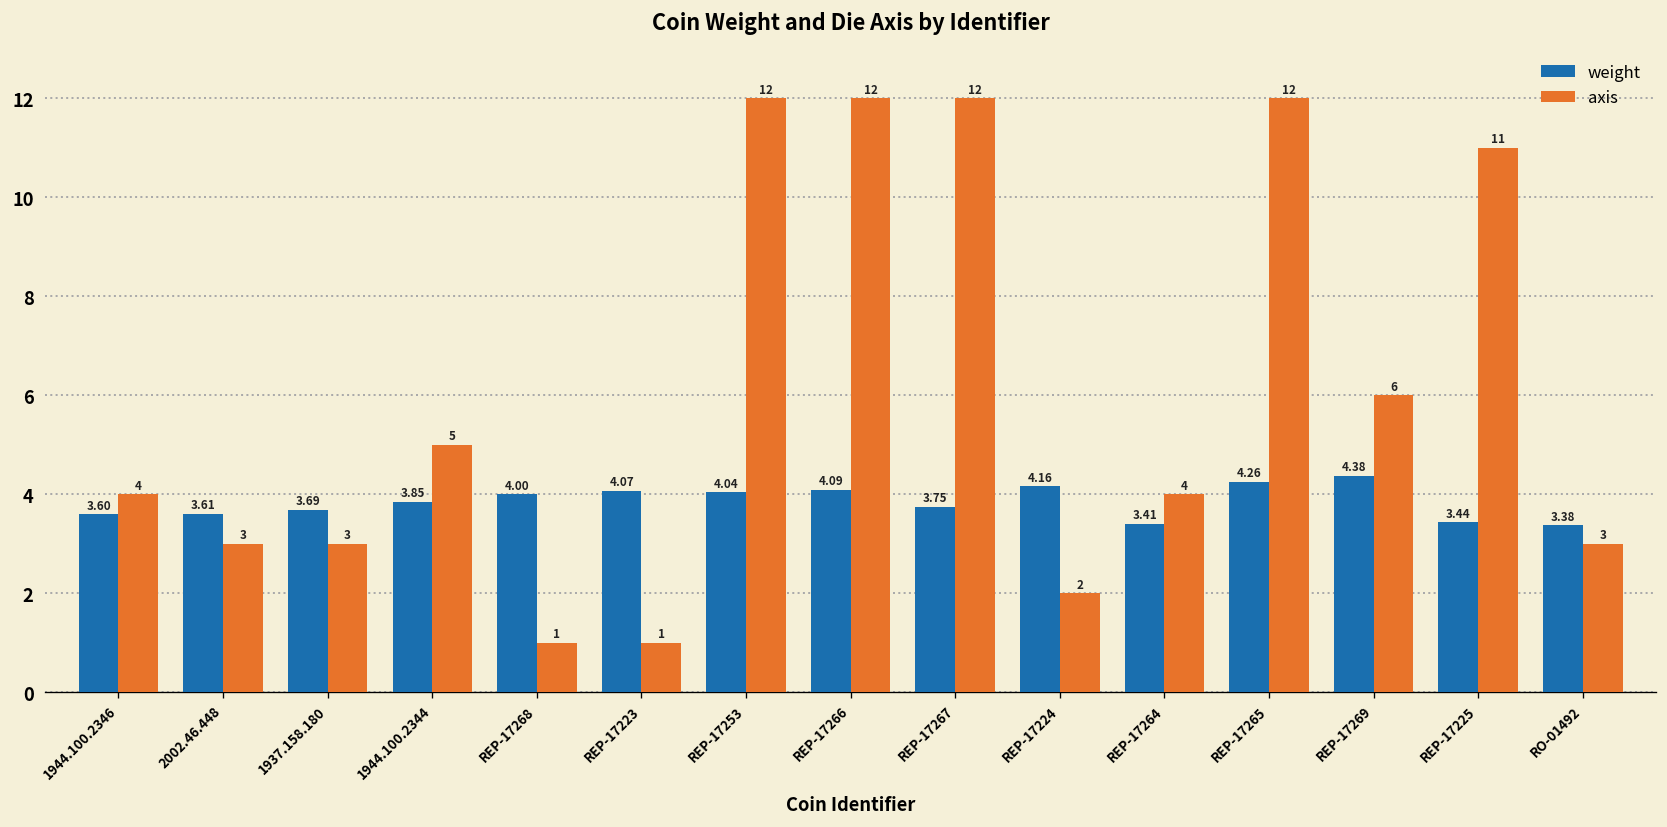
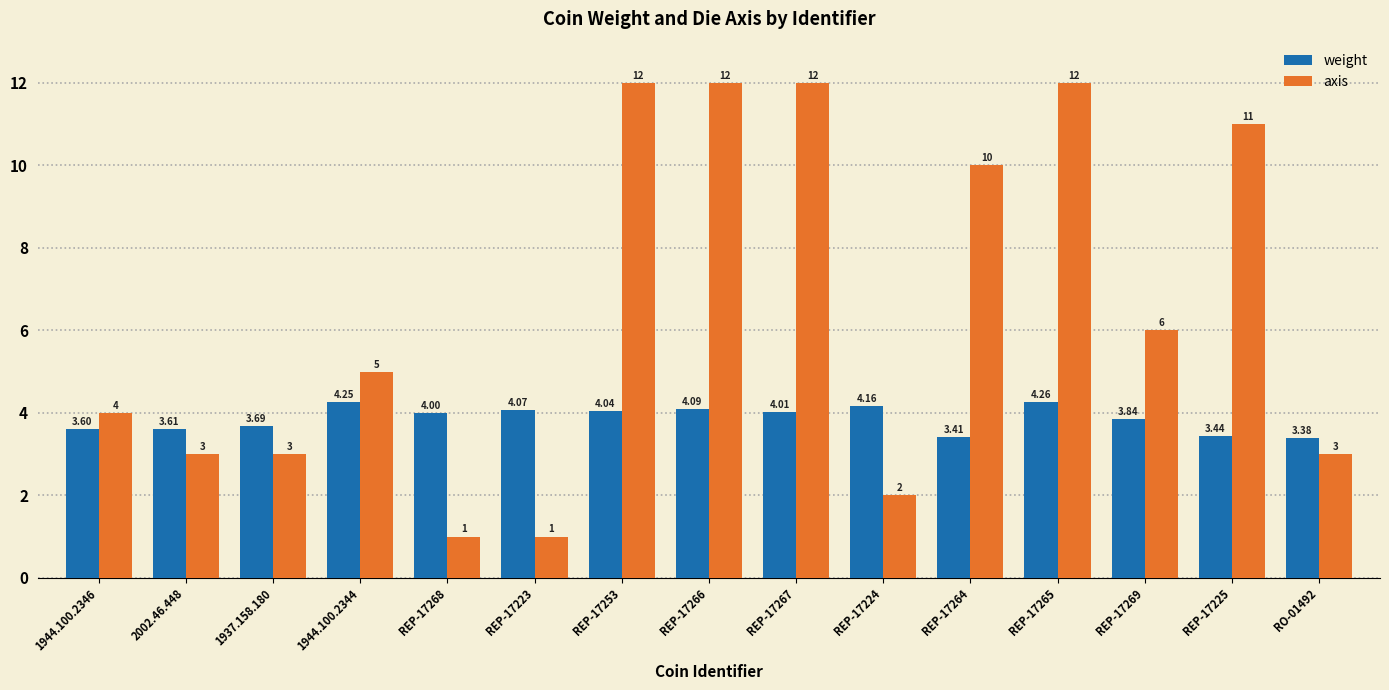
weight, 1944.100.2344: 3.85 -> 4.25
weight, REP-17267: 3.75 -> 4.01
axis, REP-17264: 4 -> 10
weight, REP-17269: 4.38 -> 3.84
